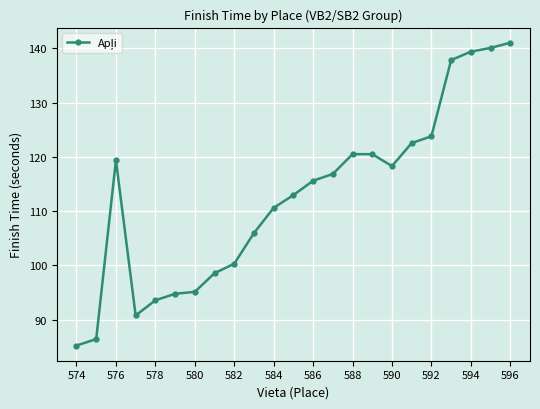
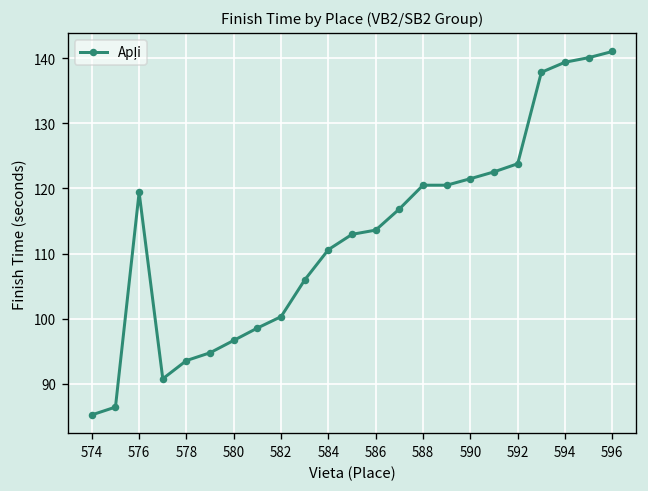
580: 95 -> 97
586: 116 -> 114
590: 118 -> 122
